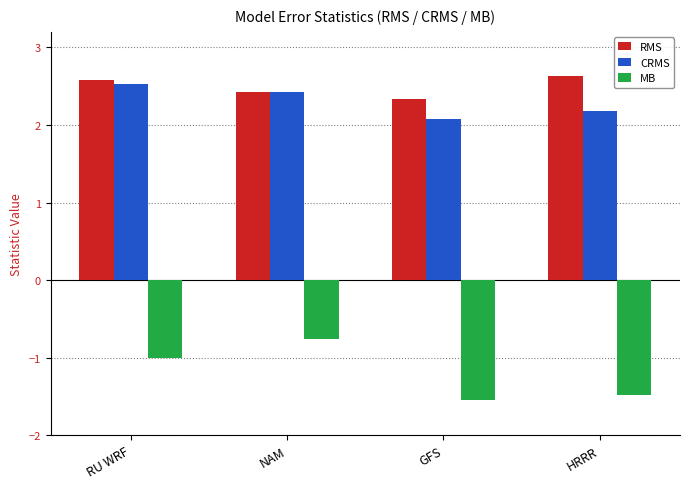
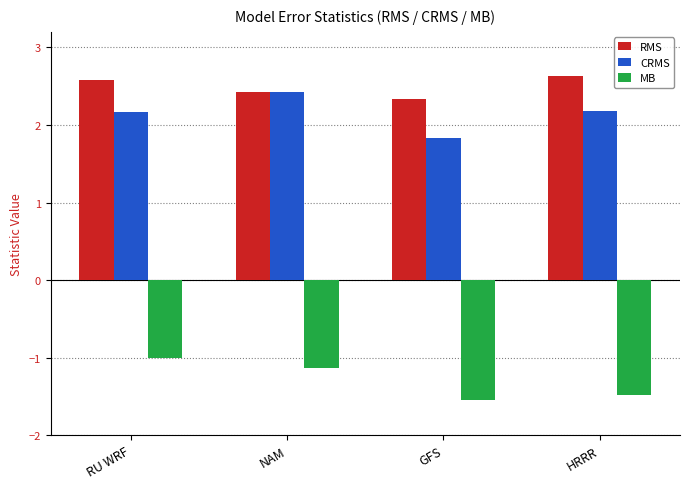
CRMS, RU WRF: 2.5 -> 2.2
MB, NAM: -0.8 -> -1.1
CRMS, GFS: 2.1 -> 1.8
